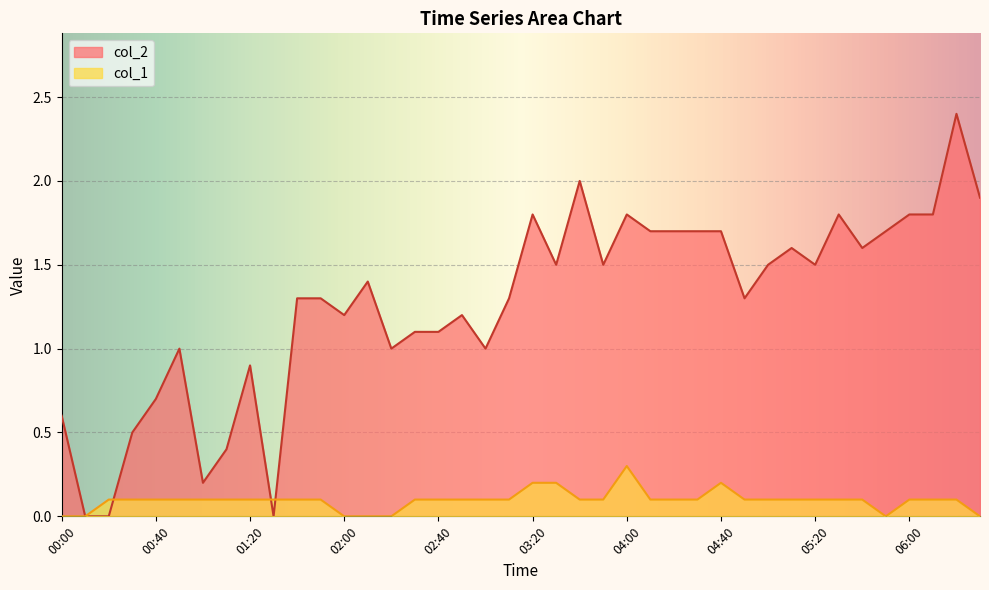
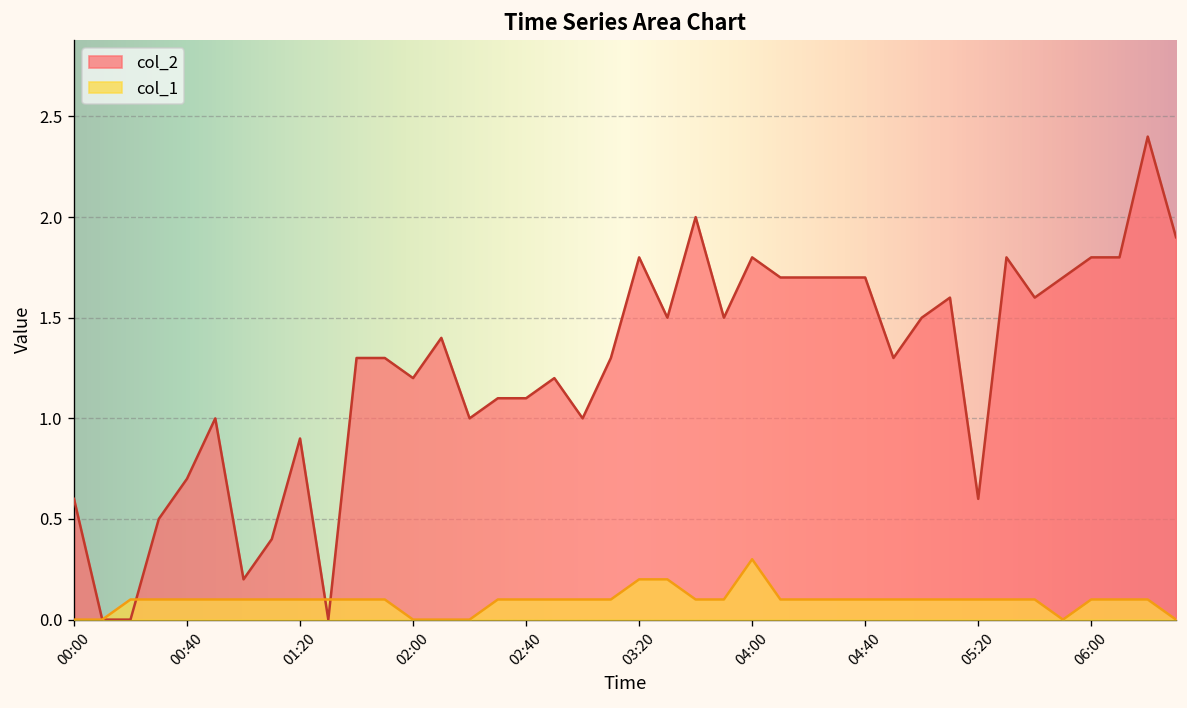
col_1, 04:40: 0.2 -> 0.1
col_2, 05:20: 1.5 -> 0.6
